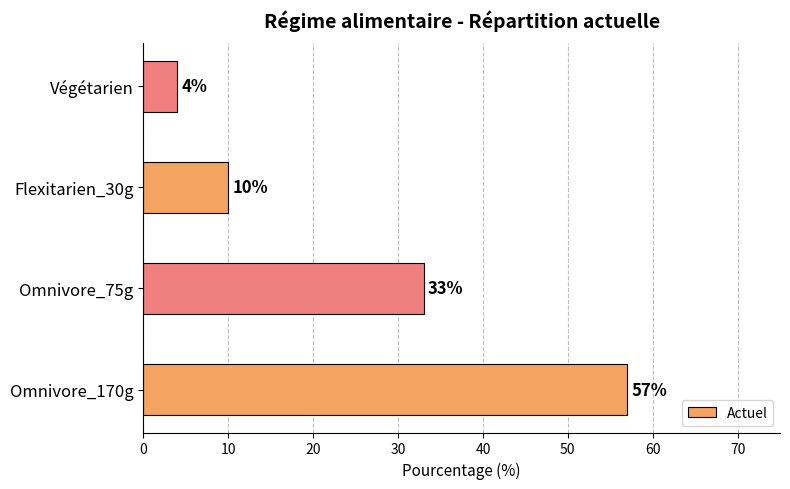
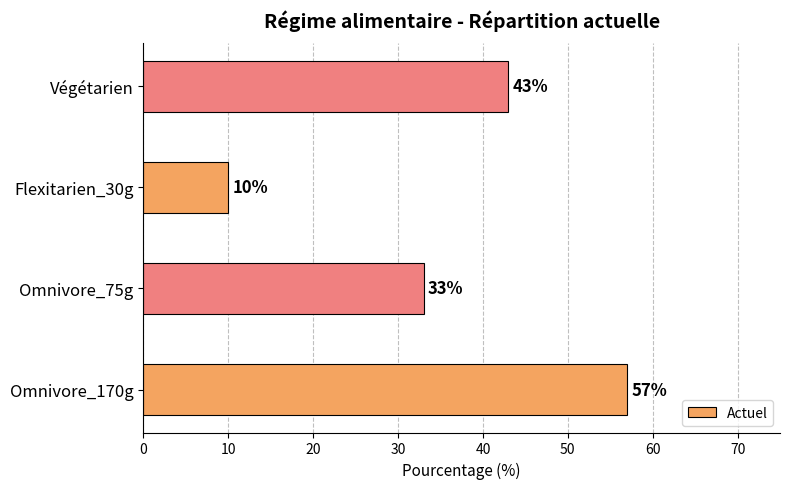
Végétarien: 4% -> 43%
